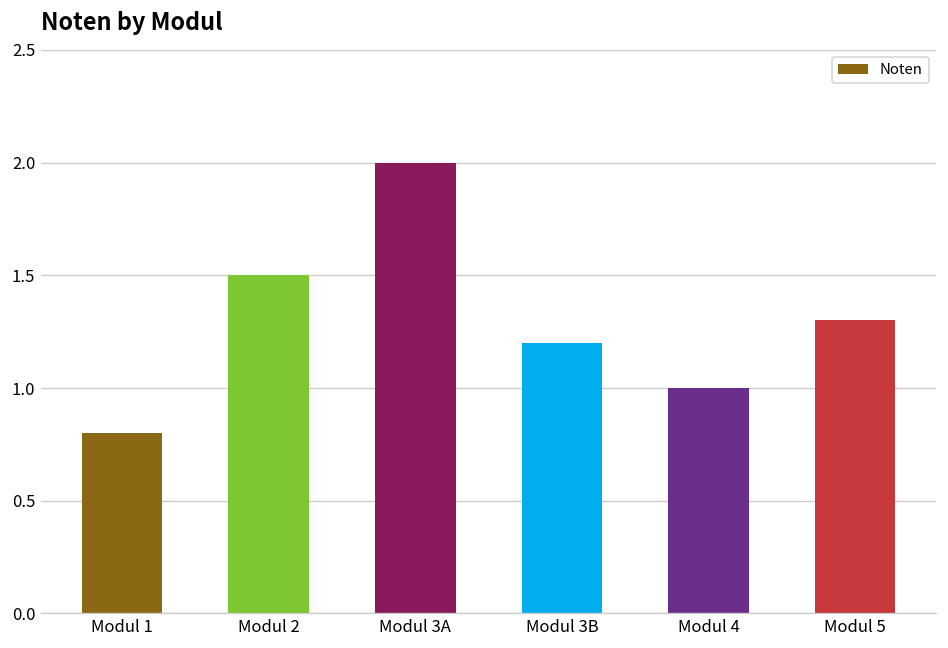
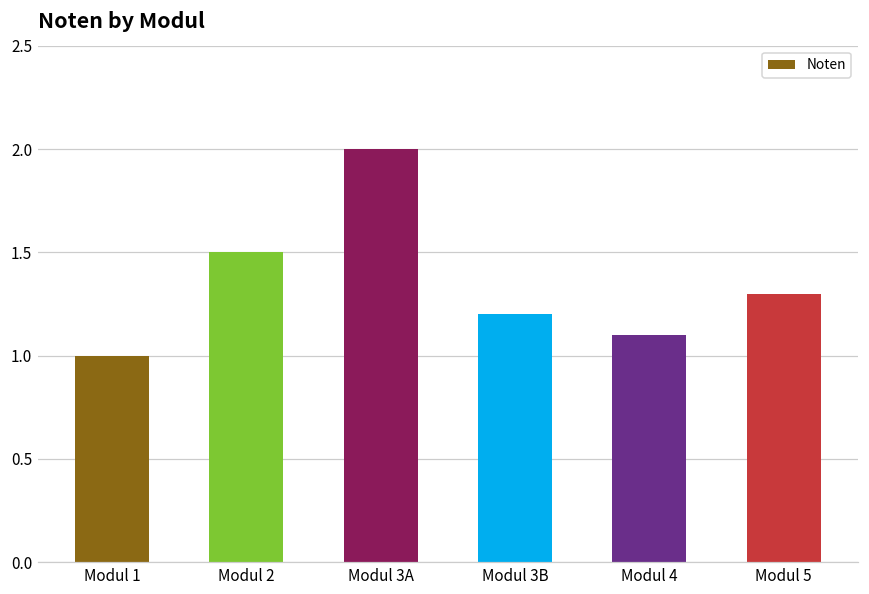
Modul 1: 0.8 -> 1.0
Modul 4: 1.0 -> 1.1
